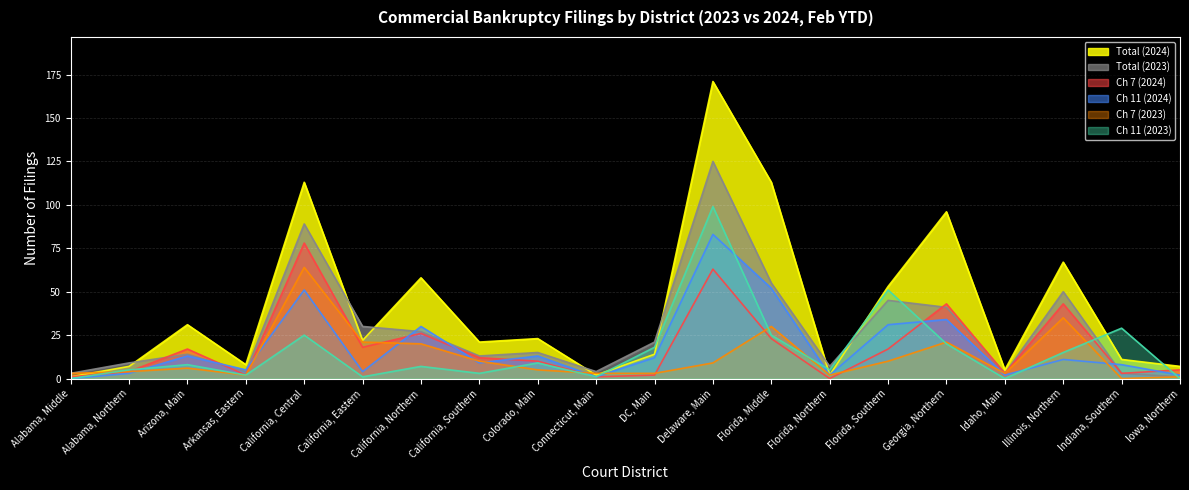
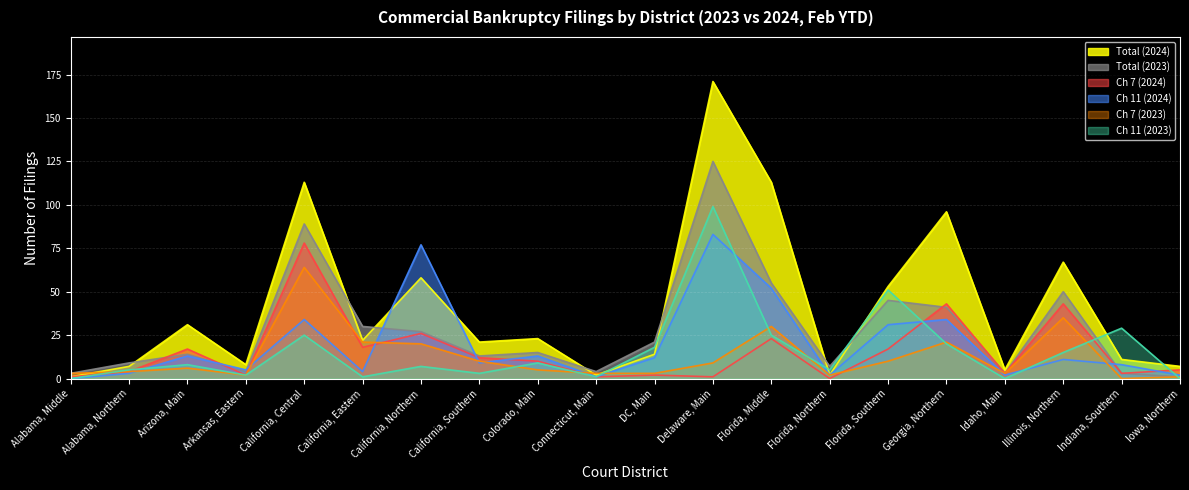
Ch 11 (2024), California, Central: 51 -> 34
Ch 11 (2024), California, Northern: 30 -> 77
Ch 7 (2024), Delaware, Main: 63 -> 1
